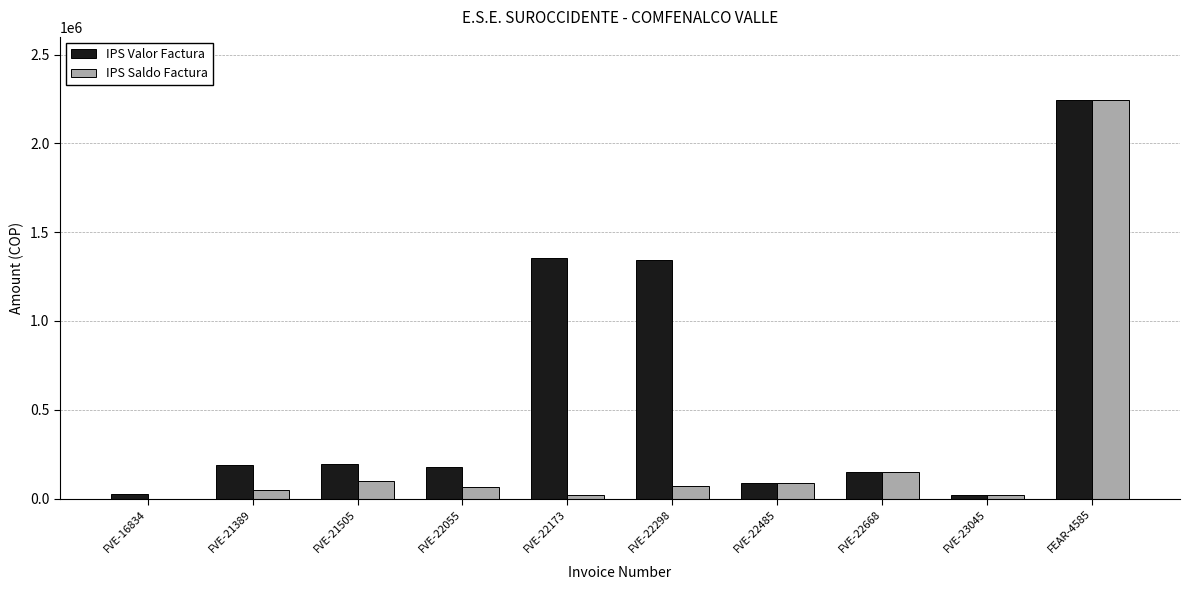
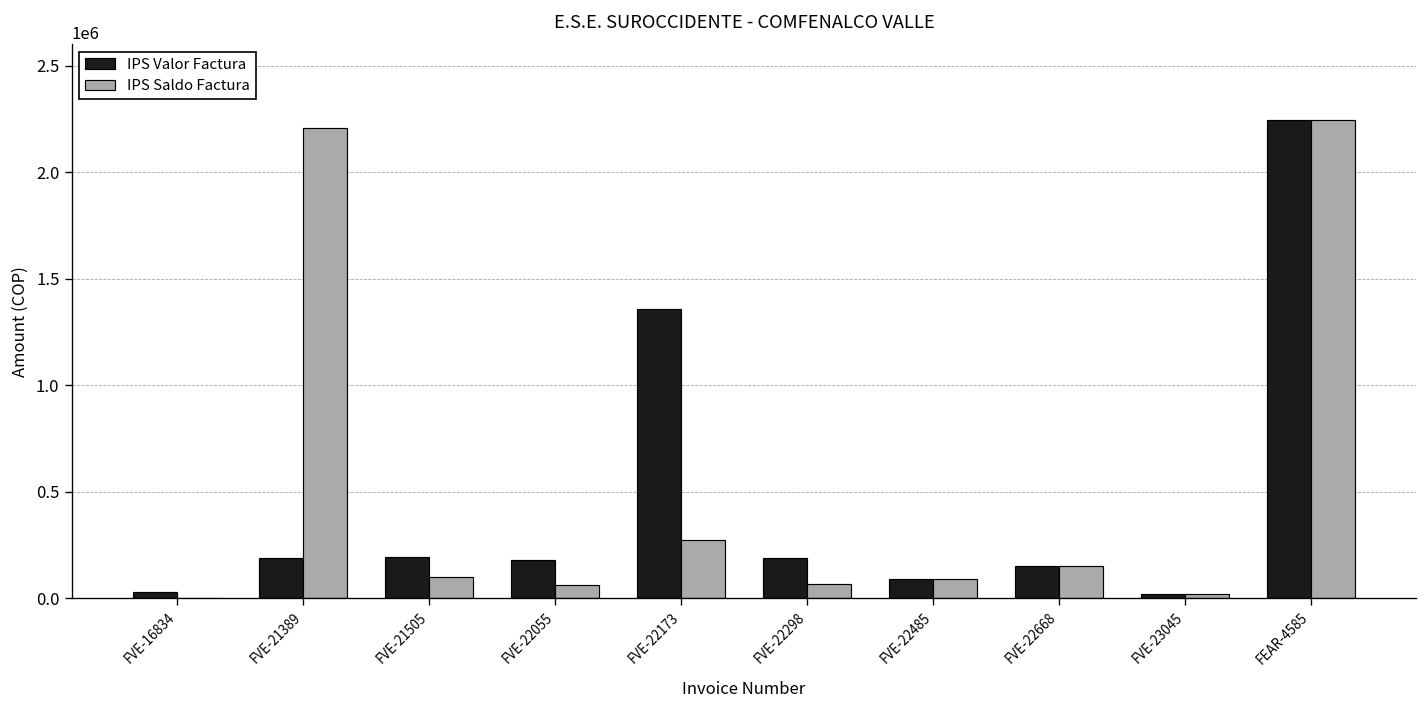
IPS Saldo Factura, FVE-21389: 50000 -> 2210000
IPS Saldo Factura, FVE-22173: 20000 -> 270000
IPS Valor Factura, FVE-22298: 1340000 -> 190000
